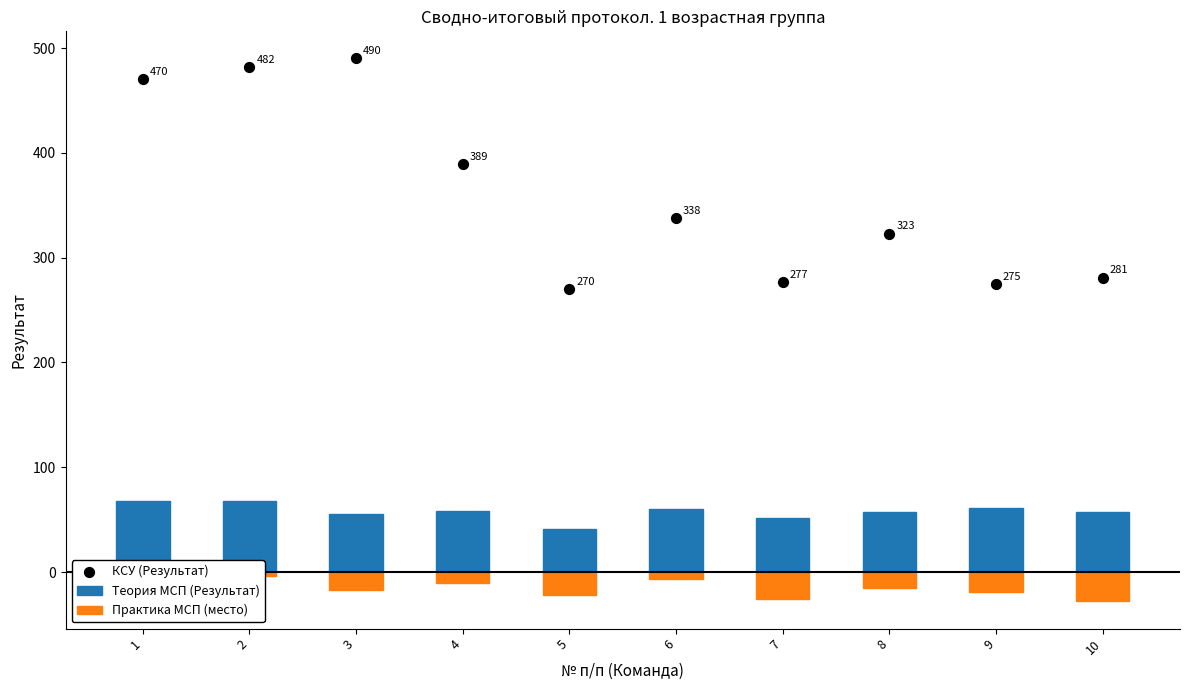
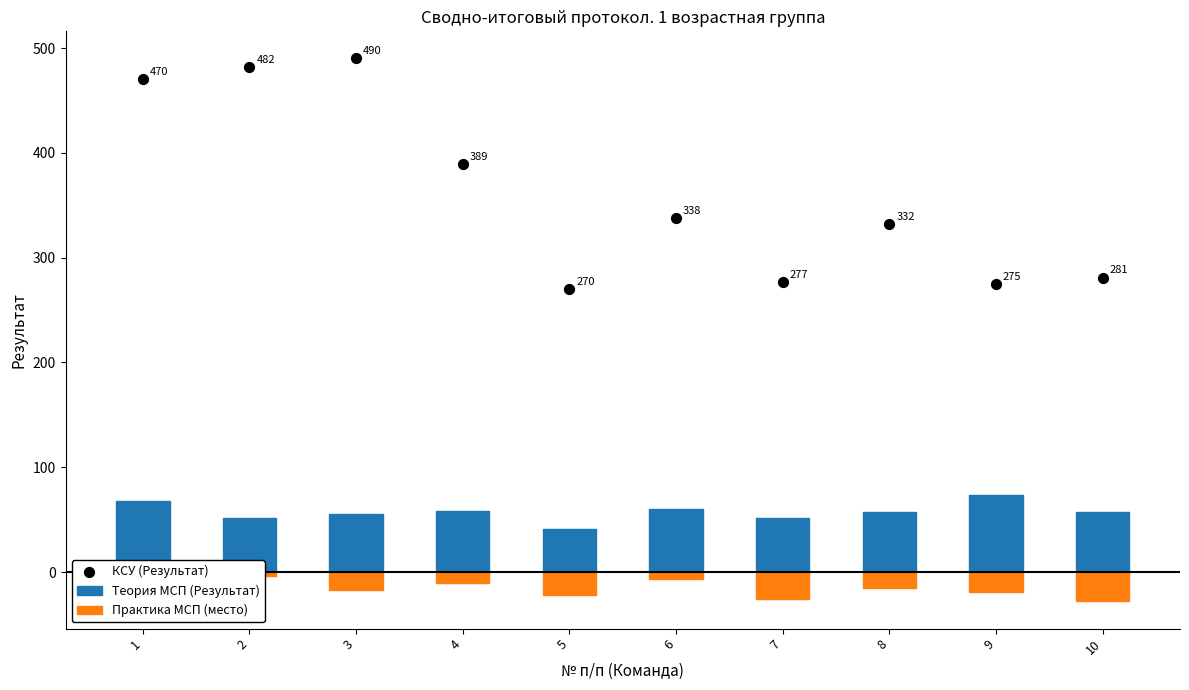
Теория МСП (Результат), 2: 68 -> 52
КСУ (Результат), 8: 323 -> 332
Теория МСП (Результат), 9: 61 -> 74
